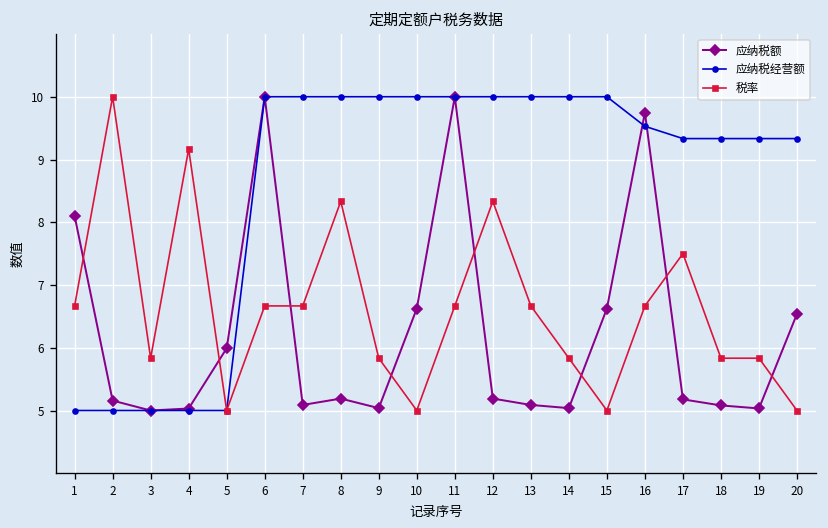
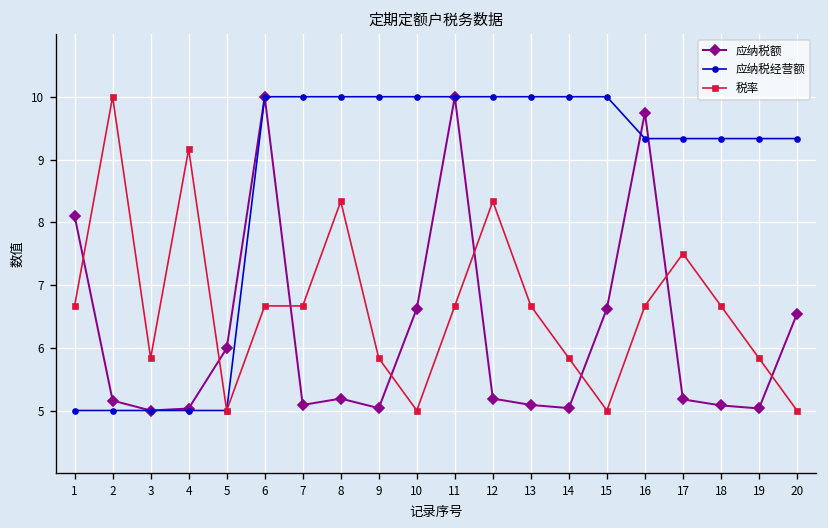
应纳税经营额, 16: 9.5 -> 9.3
税率, 18: 5.8 -> 6.7
